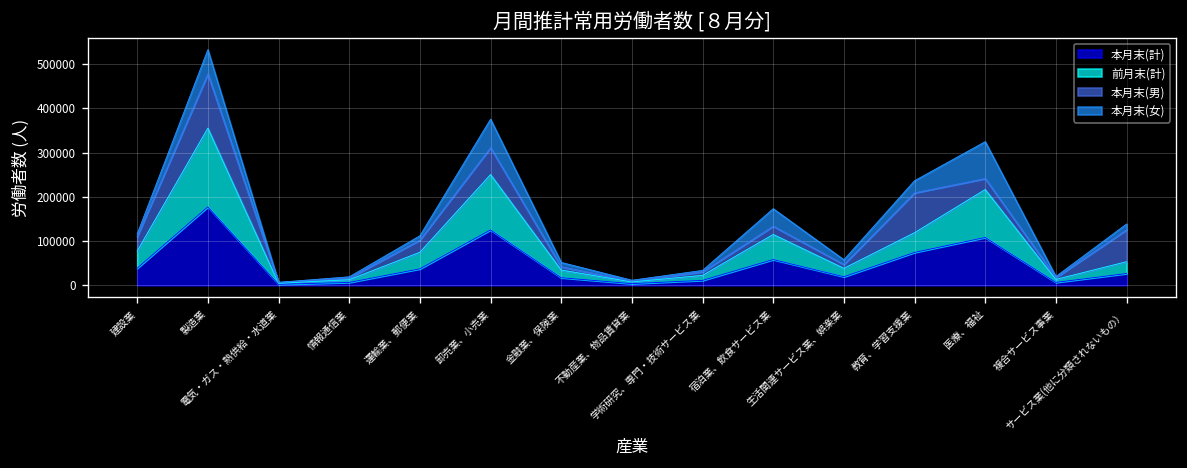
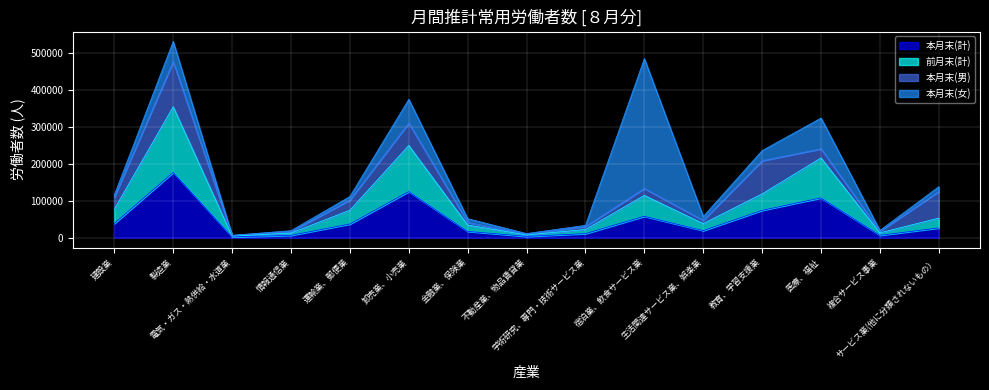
本月末(女), 宿泊業、飲食サービス業: 40000 -> 350000
